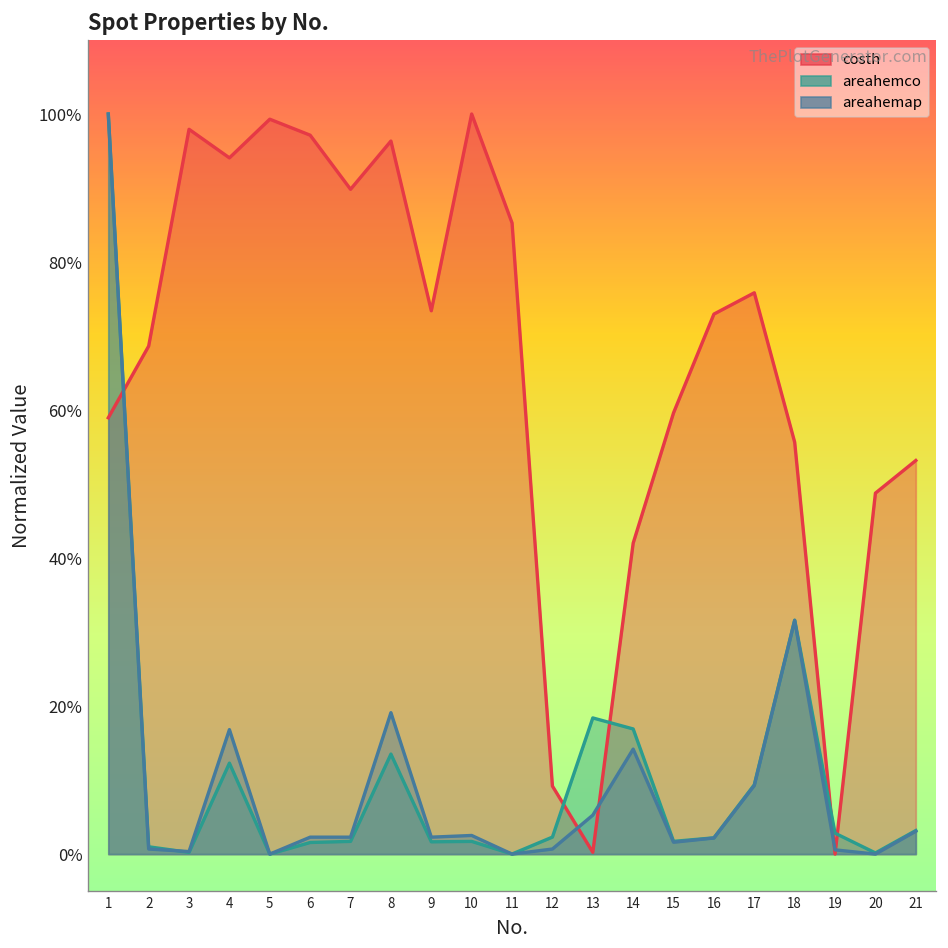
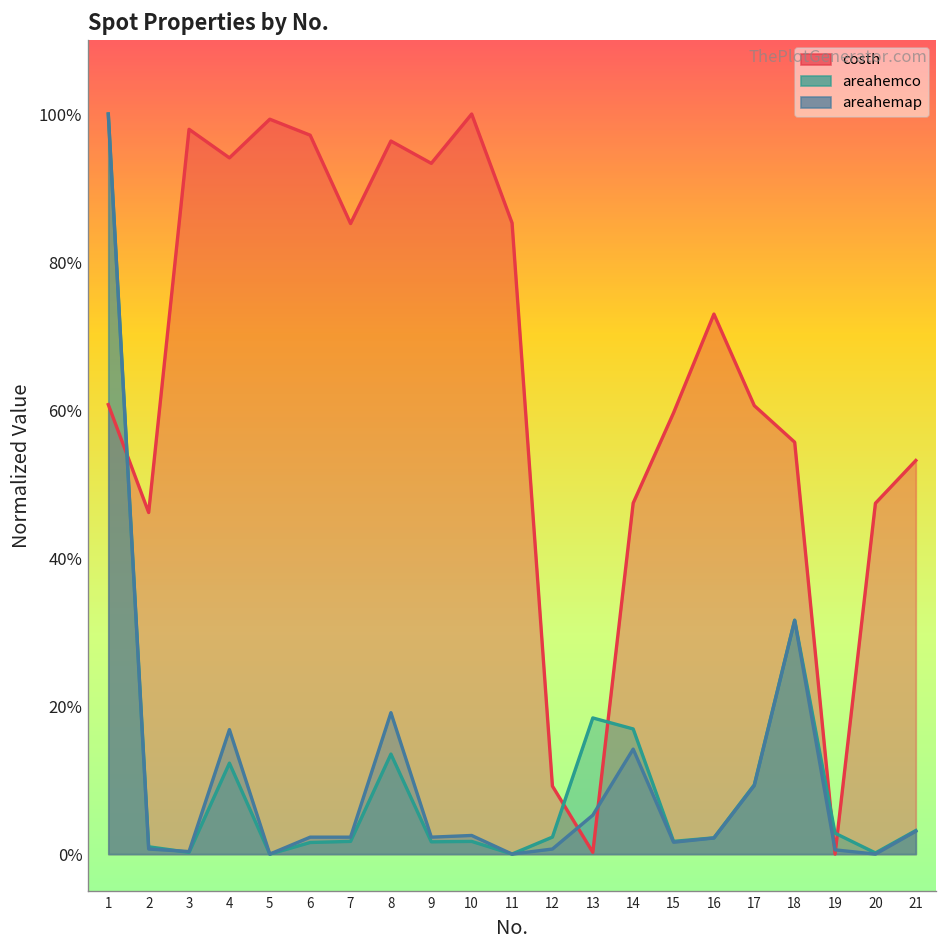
costh, 1: 59% -> 61%
costh, 2: 69% -> 46%
costh, 7: 90% -> 85%
costh, 9: 73% -> 93%
costh, 14: 42% -> 47%
costh, 17: 76% -> 61%
costh, 20: 49% -> 47%
